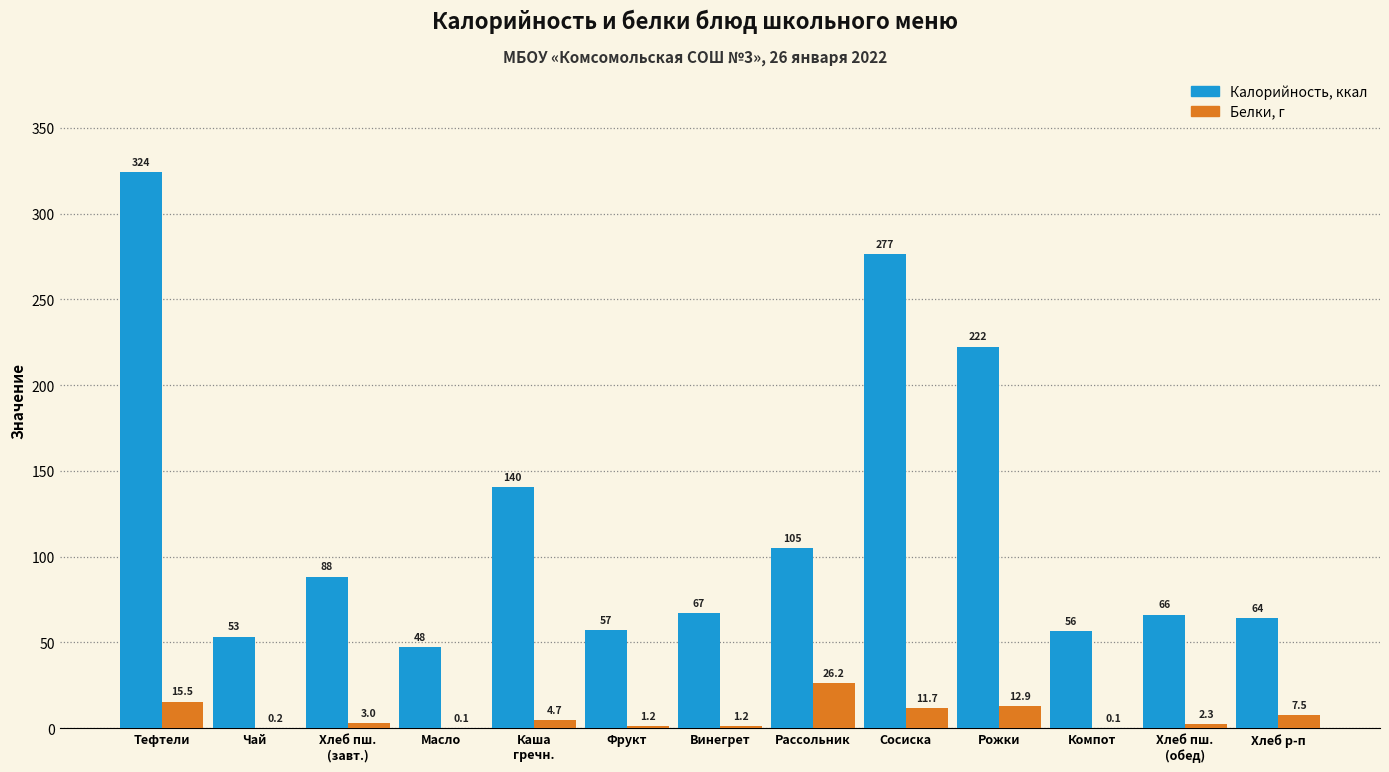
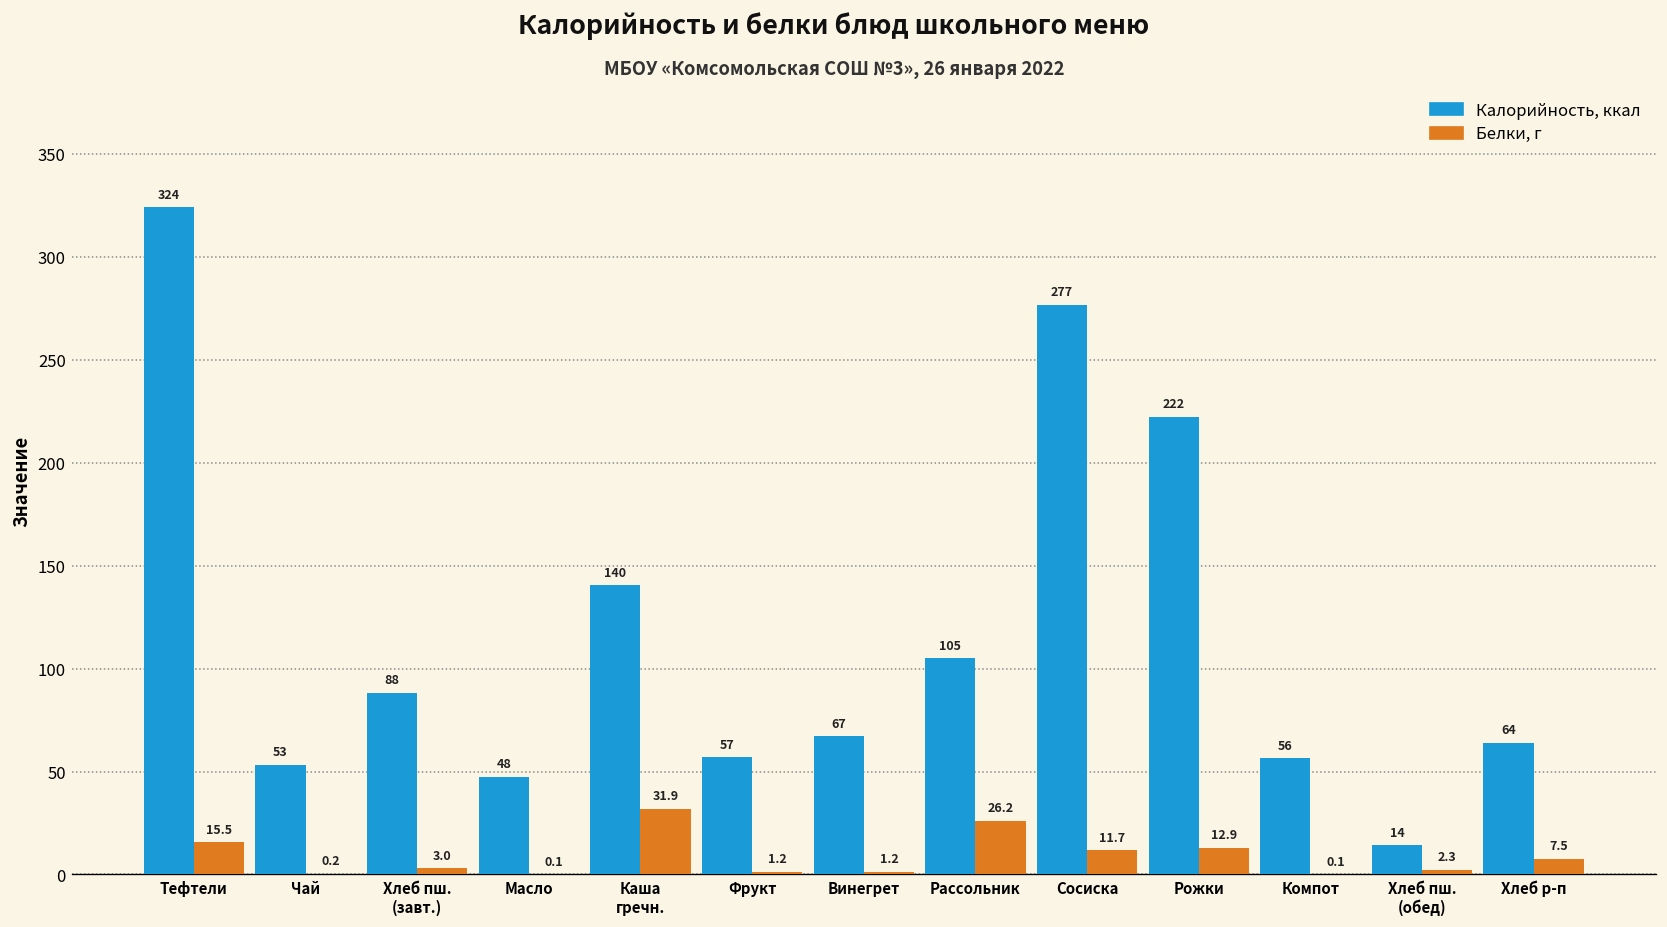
Белки, г, Каша гречн.: 4.7 -> 31.9
Калорийность, ккал, Хлеб пш. (обед): 66 -> 14
